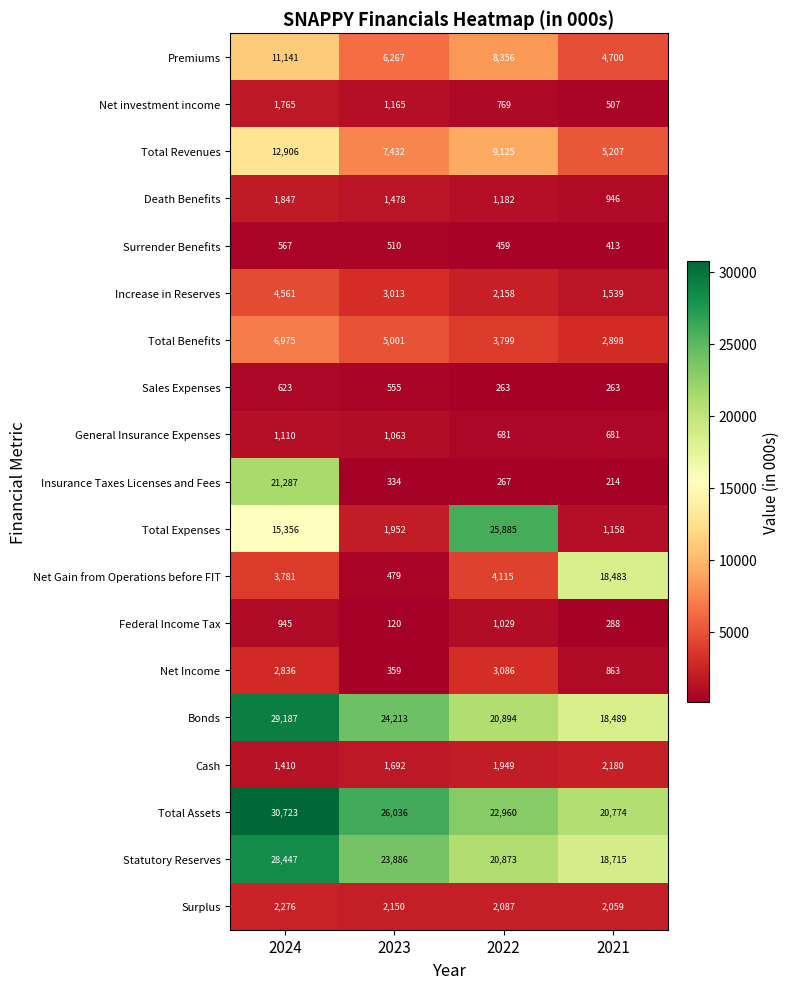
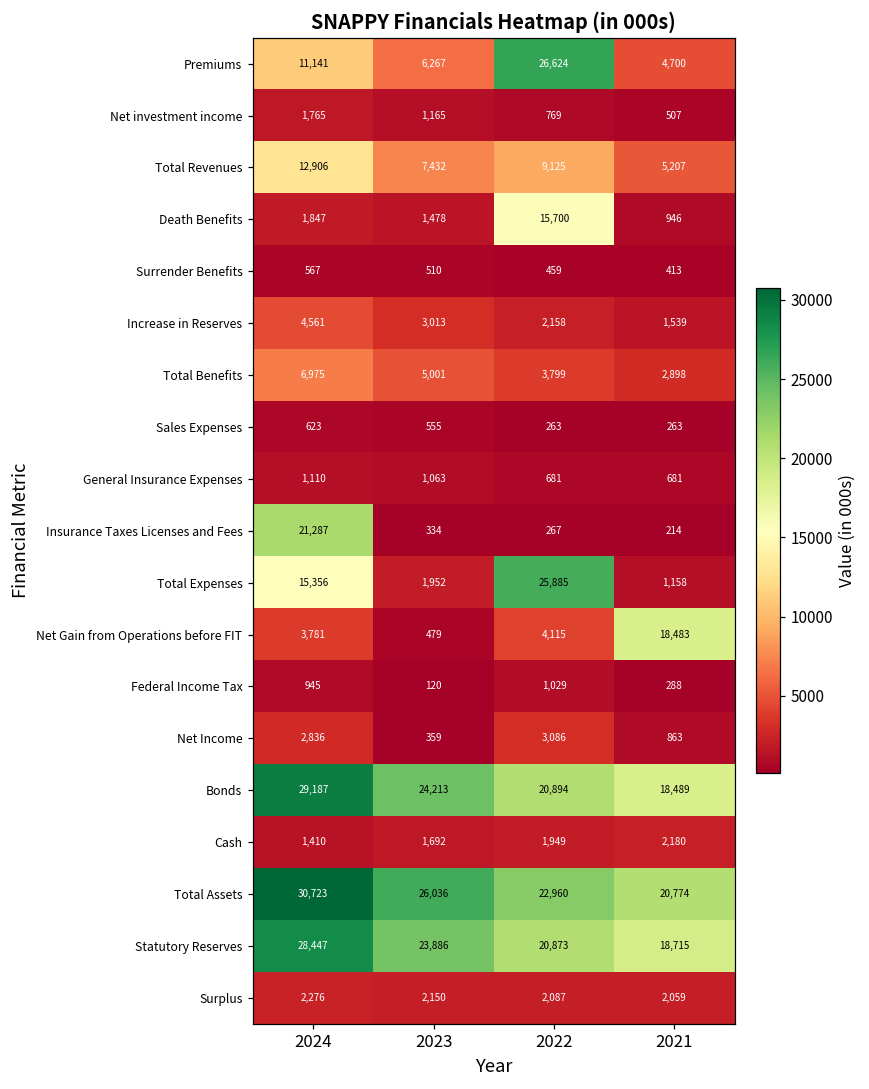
Premiums, 2022: 8,356 -> 26,624
Death Benefits, 2022: 1,182 -> 15,700
